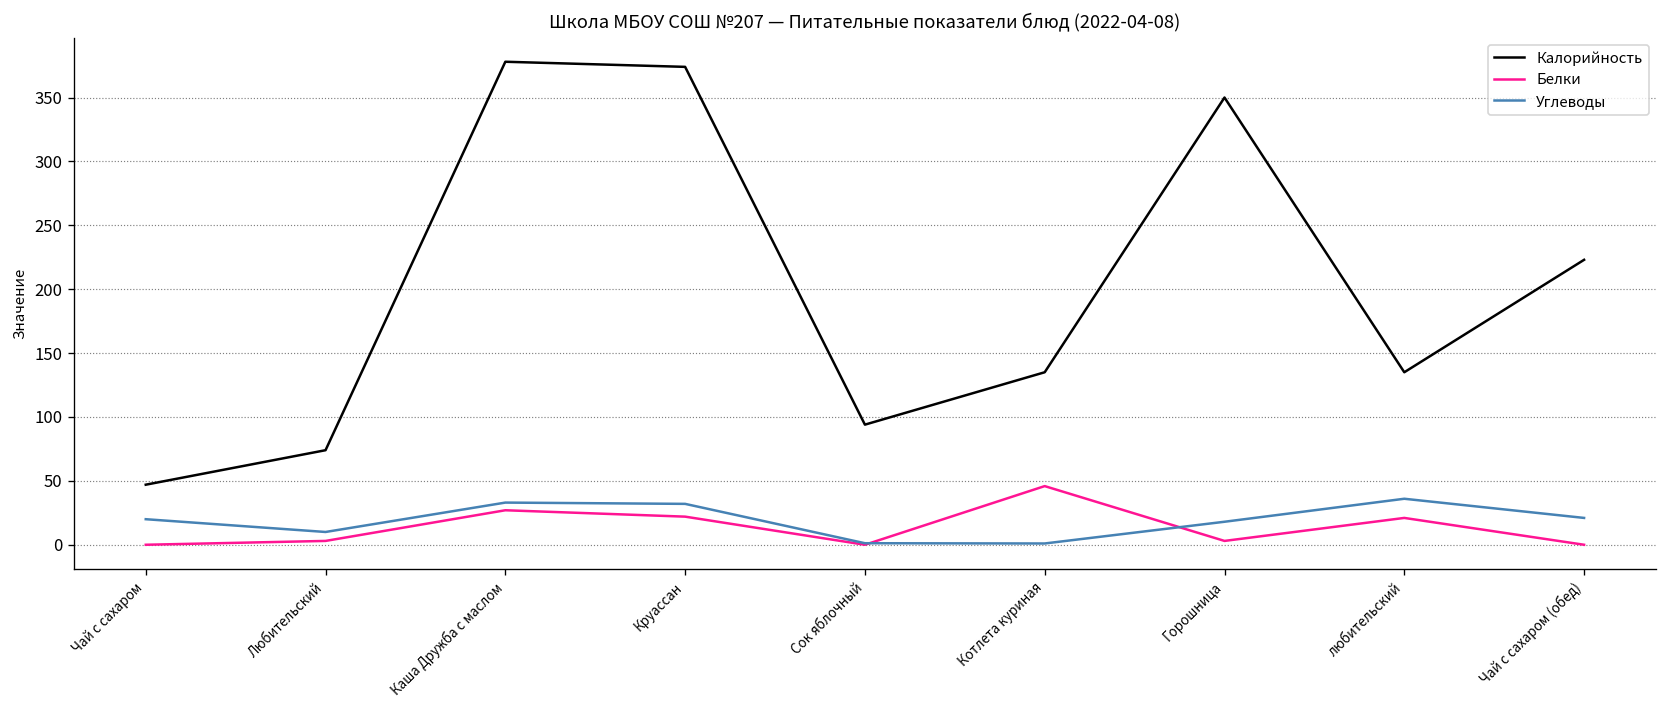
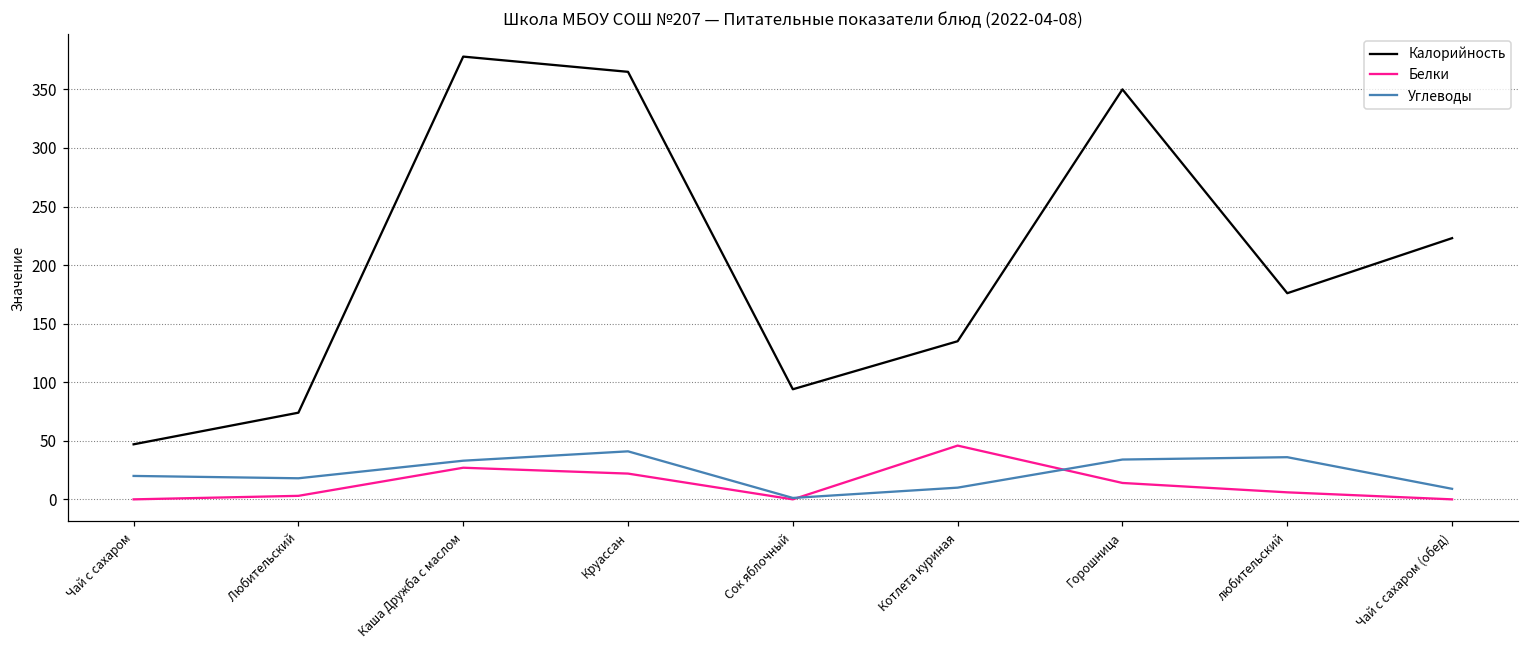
Углеводы, Любительский: 10 -> 18
Калорийность, Круассан: 374 -> 365
Углеводы, Круассан: 32 -> 41
Углеводы, Котлета куриная: 1 -> 10
Белки, Горошница: 3 -> 14
Углеводы, Горошница: 18 -> 34
Калорийность, любительский: 135 -> 176
Белки, любительский: 21 -> 6
Углеводы, Чай с сахаром (обед): 21 -> 9
